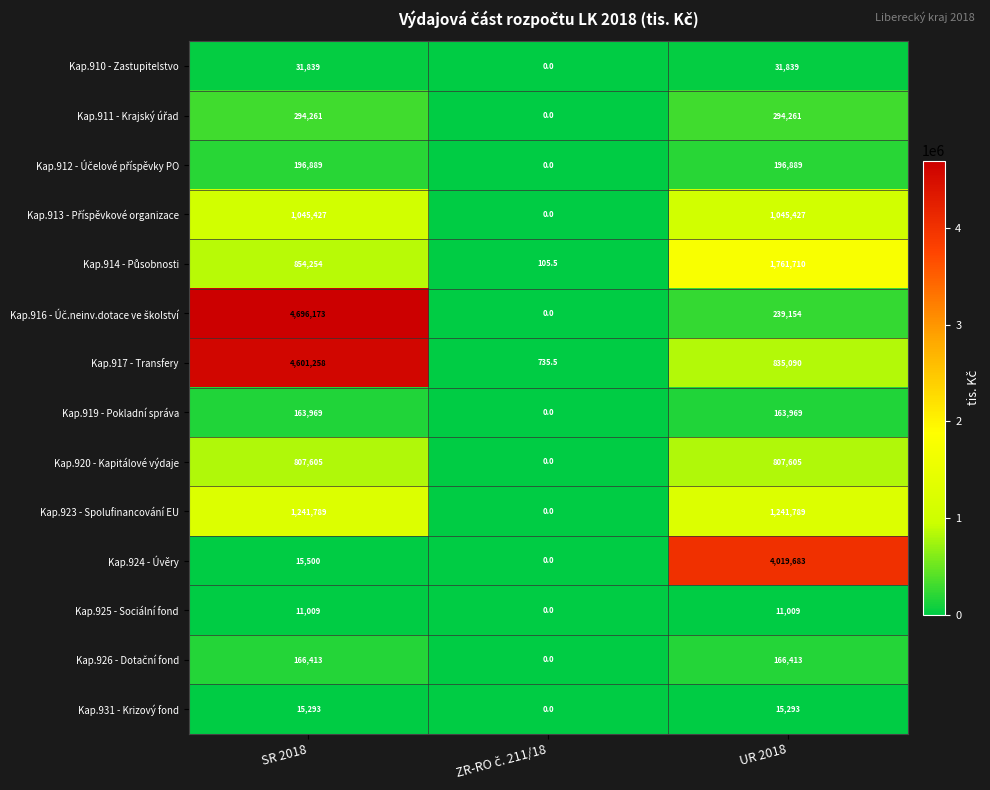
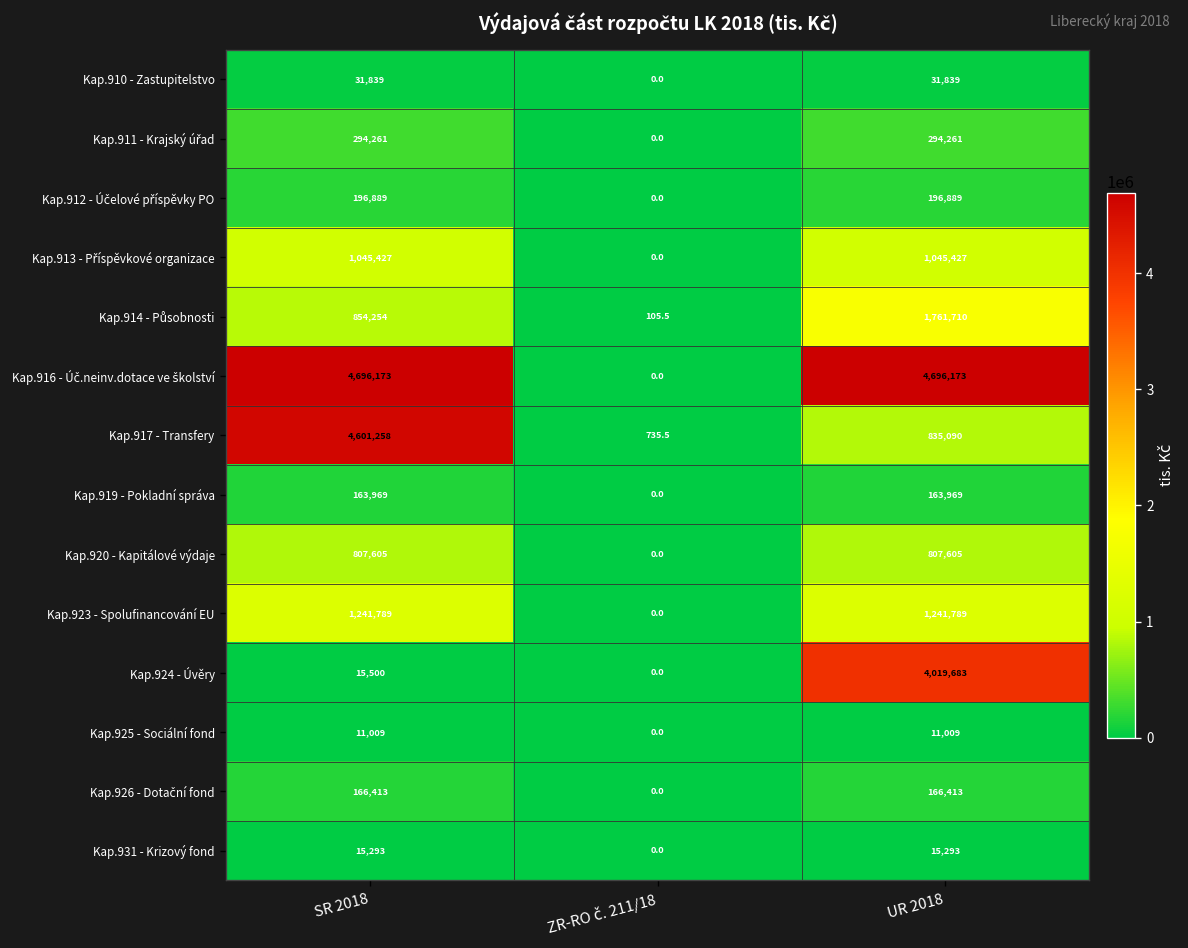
Kap.916 - Úč.neinv.dotace ve školství, UR 2018: 239,154 -> 4,696,173
